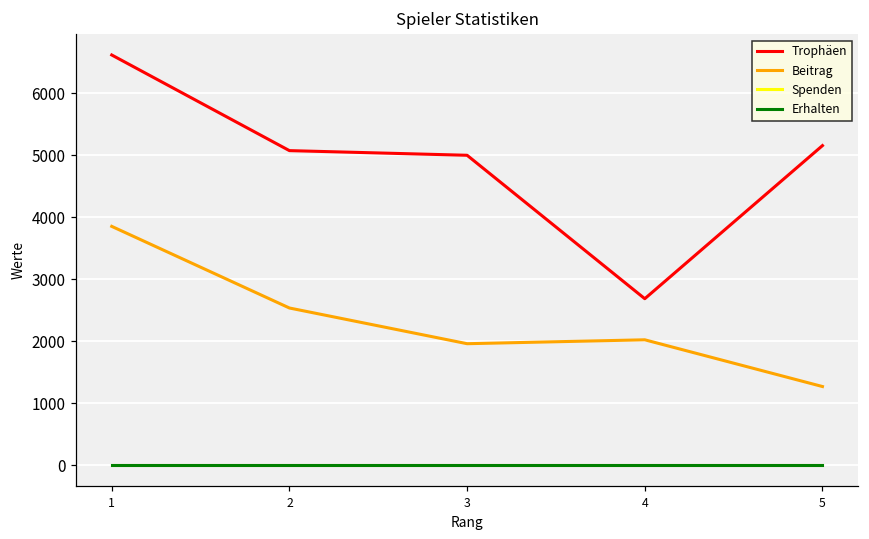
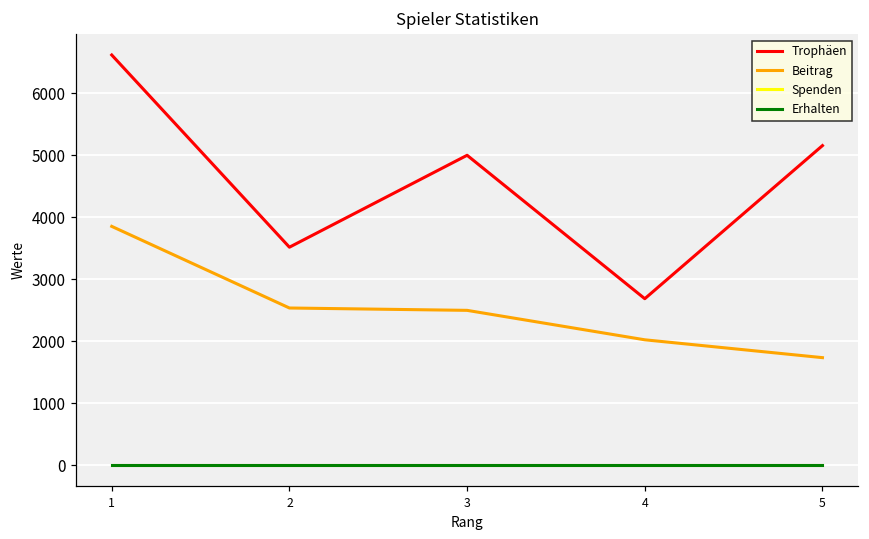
Trophäen, 2: 5100 -> 3500
Beitrag, 3: 2000 -> 2500
Beitrag, 5: 1300 -> 1700
